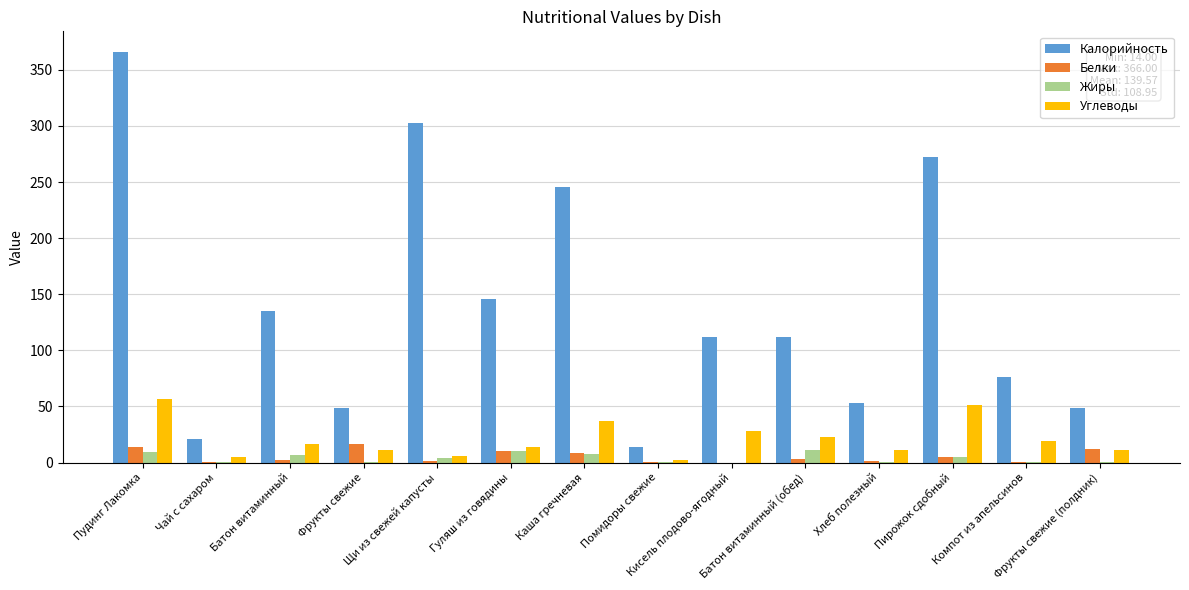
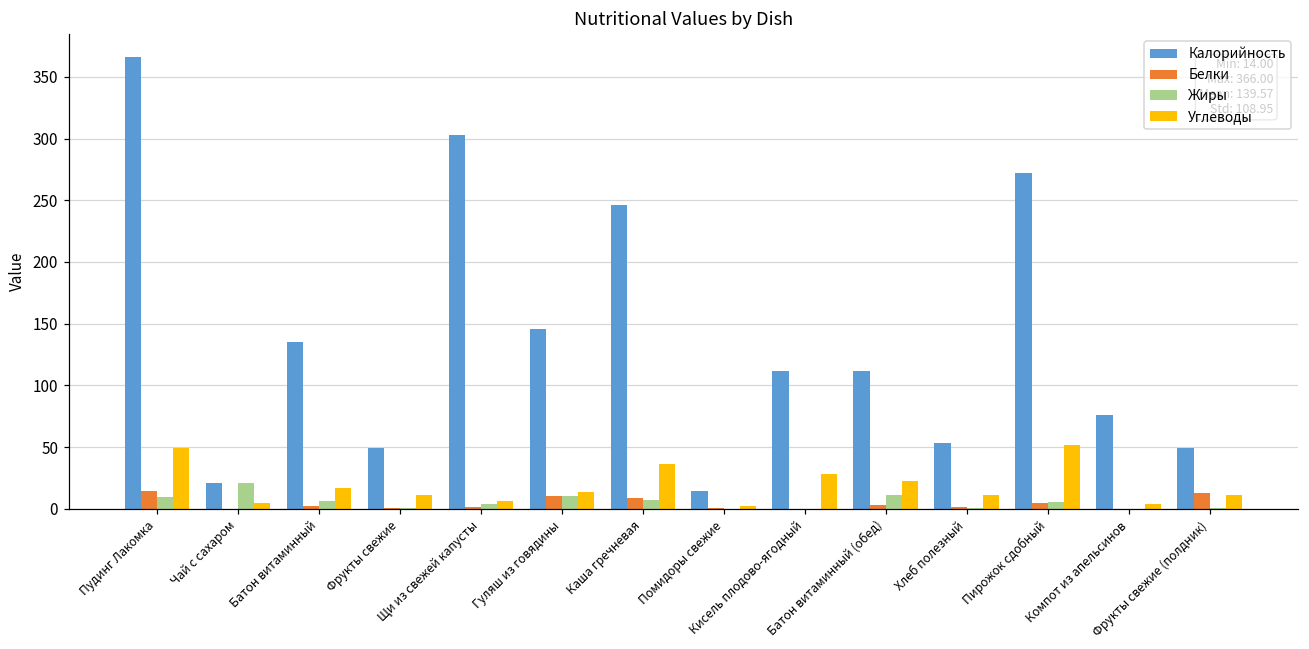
Углеводы, Пудинг Лакомка: 56 -> 49
Жиры, Чай с сахаром: 0 -> 21
Белки, Фрукты свежие: 16 -> 0
Углеводы, Компот из апельсинов: 19 -> 4
